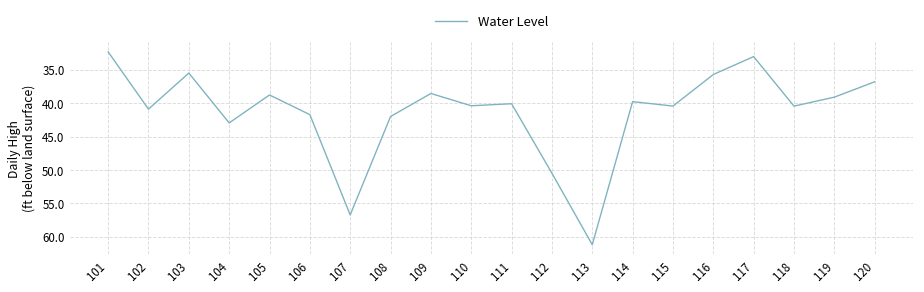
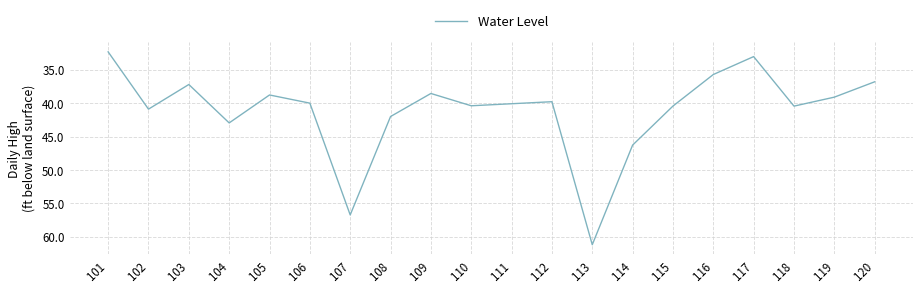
103: 36 -> 37
106: 42 -> 40
112: 50 -> 40
114: 40 -> 46
